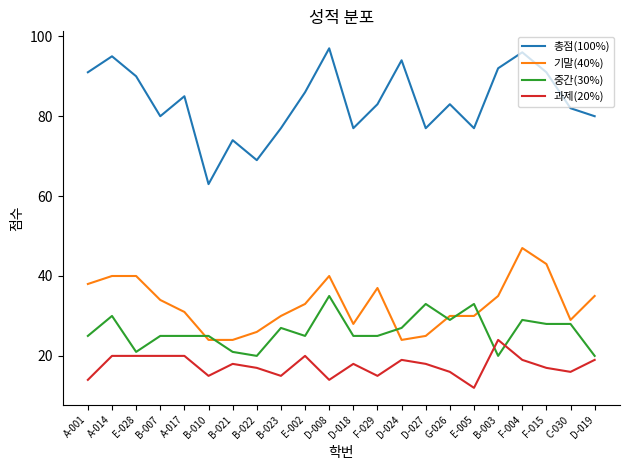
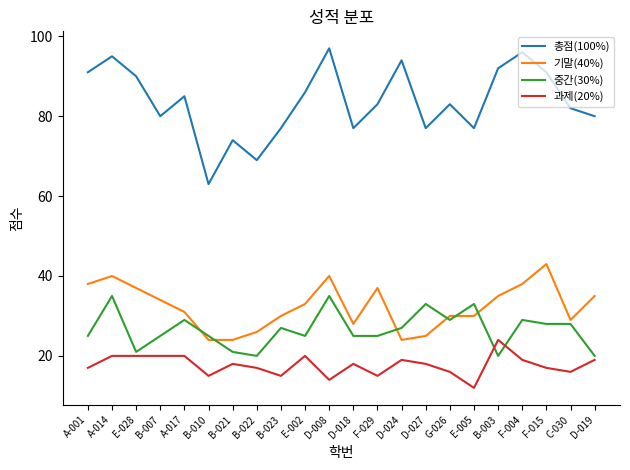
과제(20%), A-001: 14 -> 17
중간(30%), A-014: 30 -> 35
기말(40%), E-028: 40 -> 37
중간(30%), A-017: 25 -> 29
기말(40%), F-004: 47 -> 38
